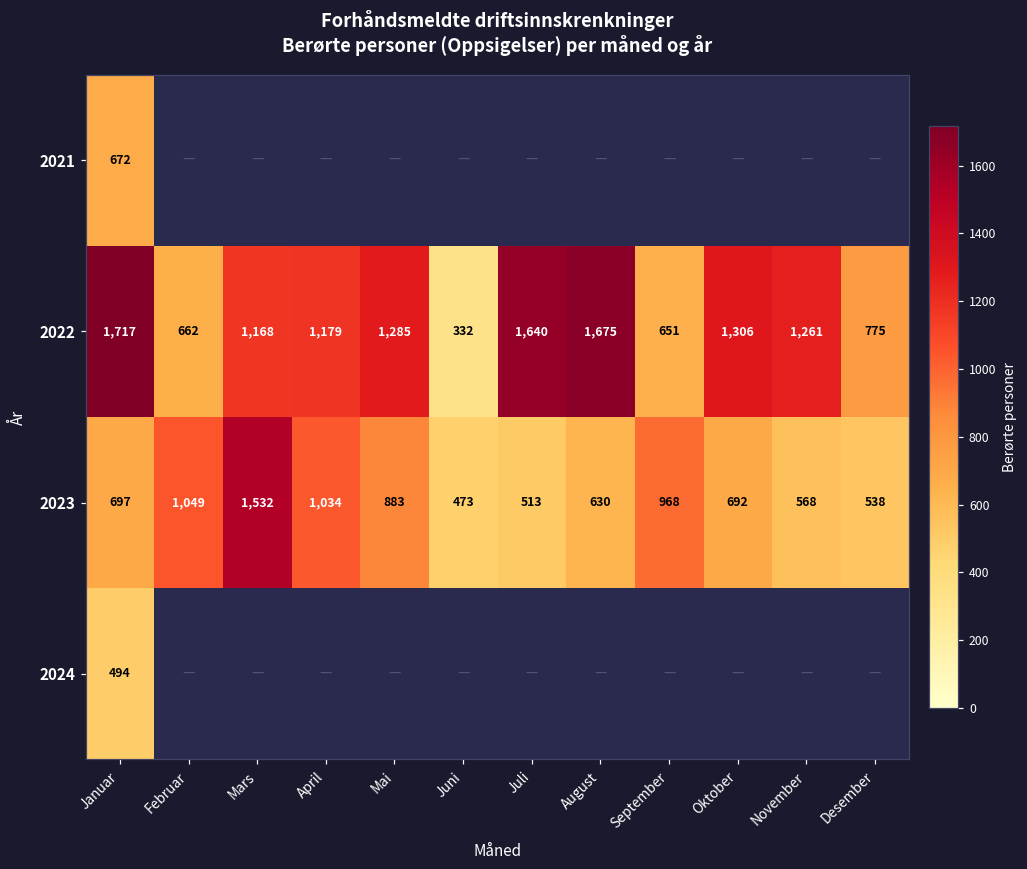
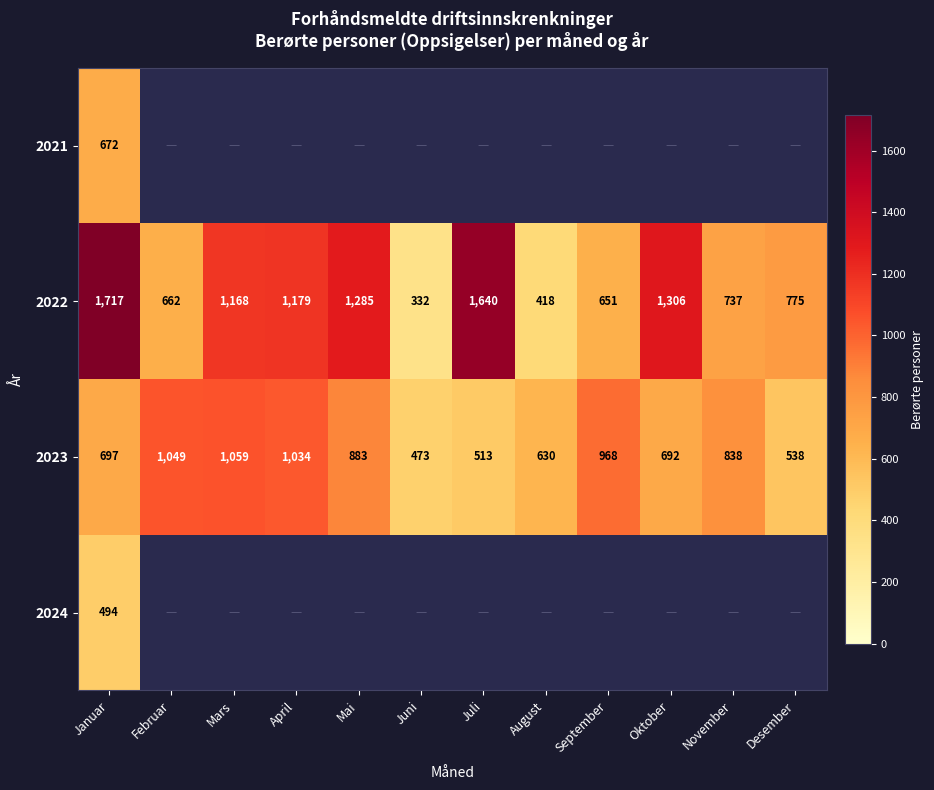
2022, August: 1,675 -> 418
2022, November: 1,261 -> 737
2023, Mars: 1,532 -> 1,059
2023, November: 568 -> 838
